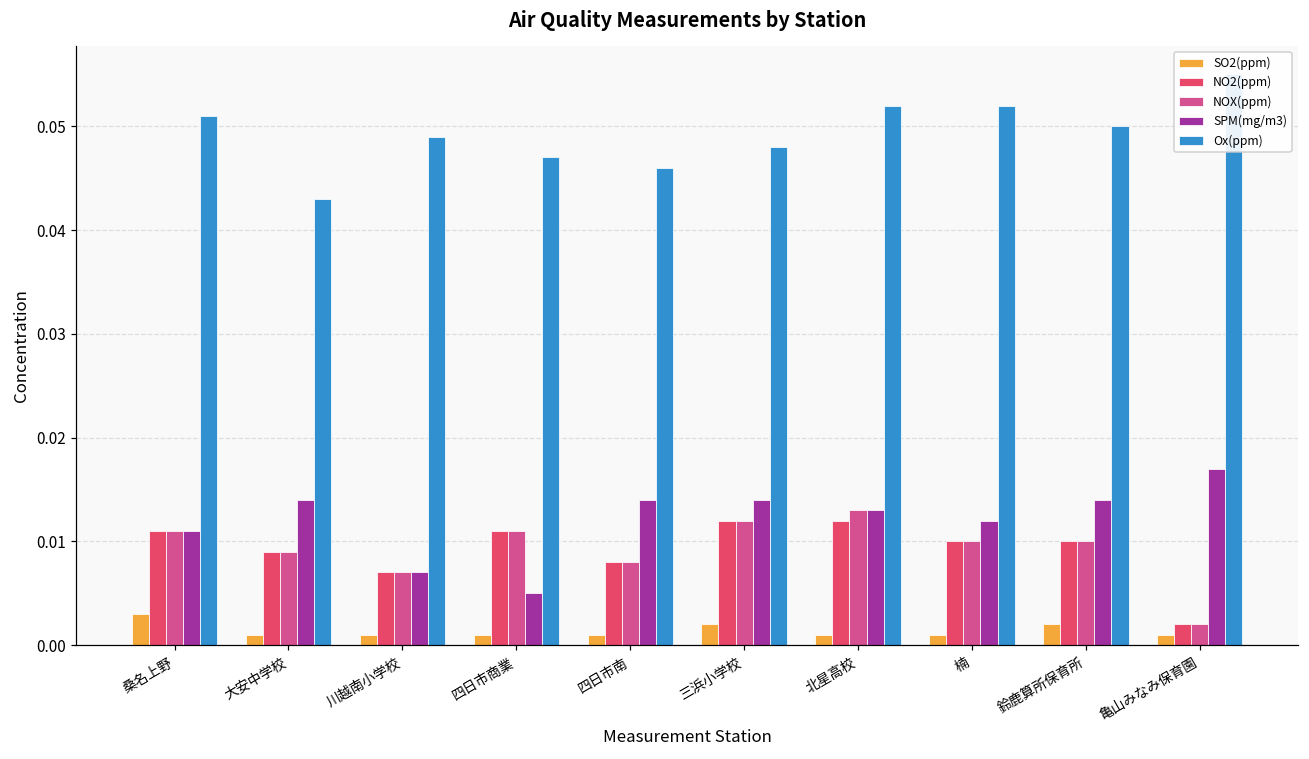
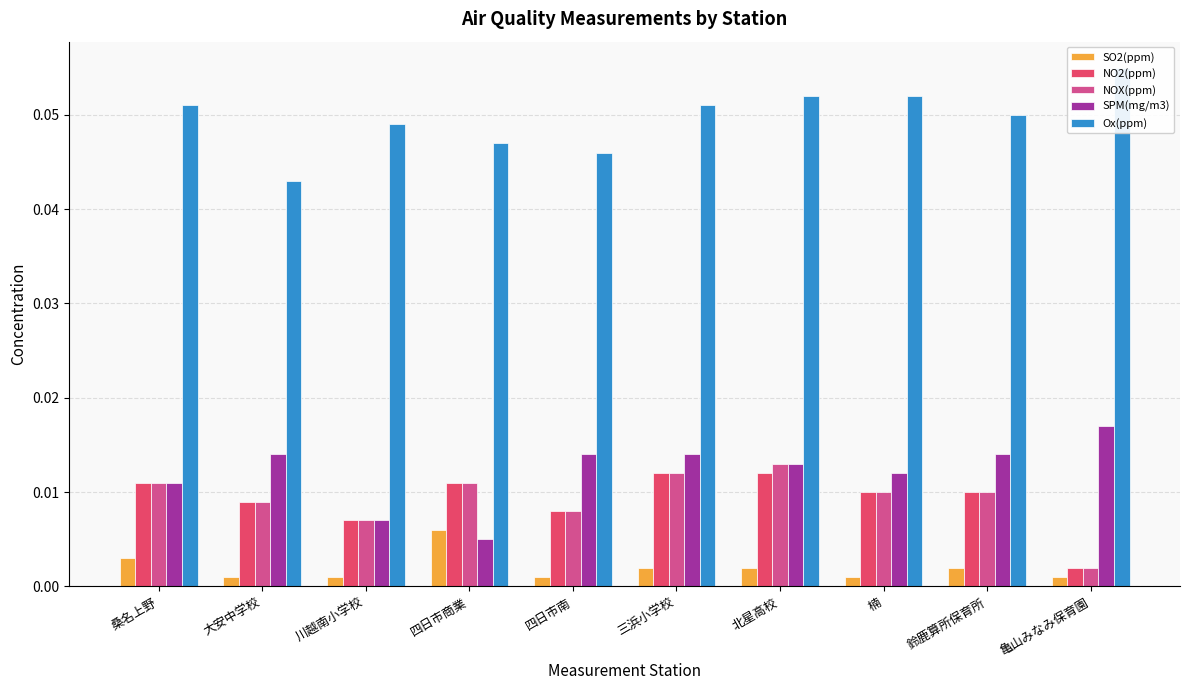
SO2(ppm), 四日市商業: 0.001 -> 0.006
Ox(ppm), 三浜小学校: 0.048 -> 0.051
SO2(ppm), 北星高校: 0.001 -> 0.002
